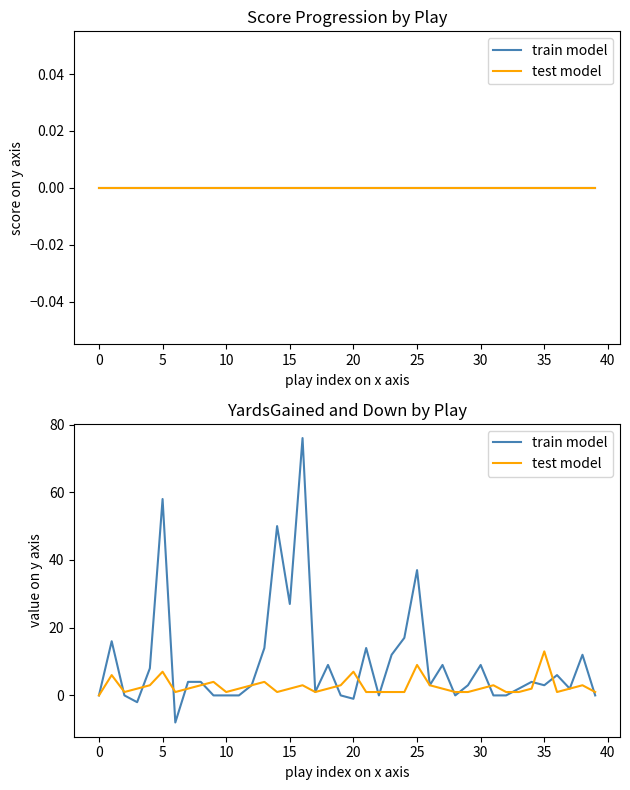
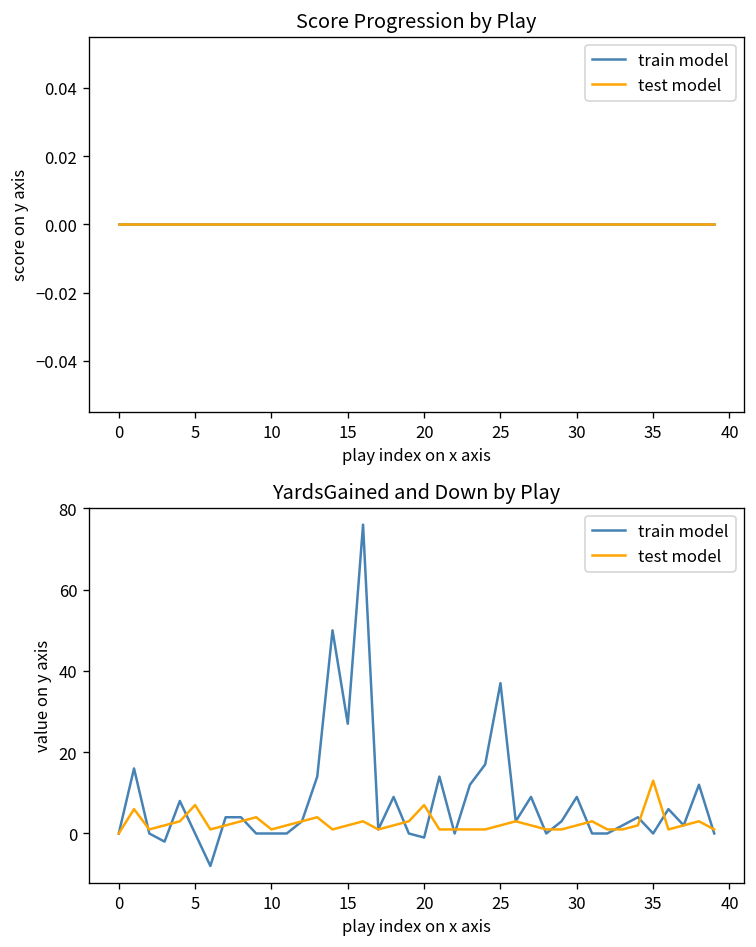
YardsGained and Down by Play, train model, 5: 58 -> 0
YardsGained and Down by Play, test model, 25: 9 -> 2
YardsGained and Down by Play, train model, 35: 3 -> 0
